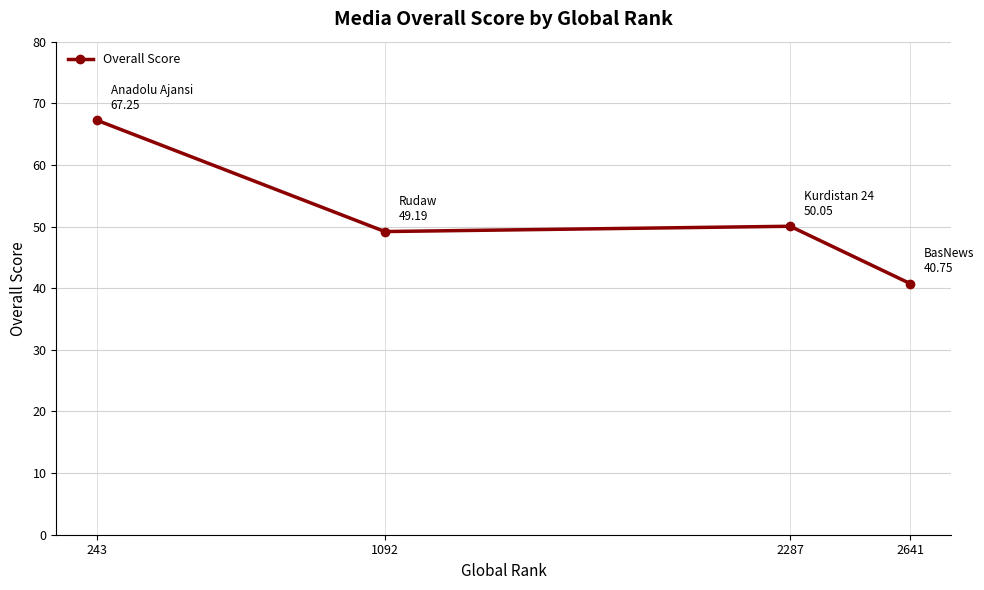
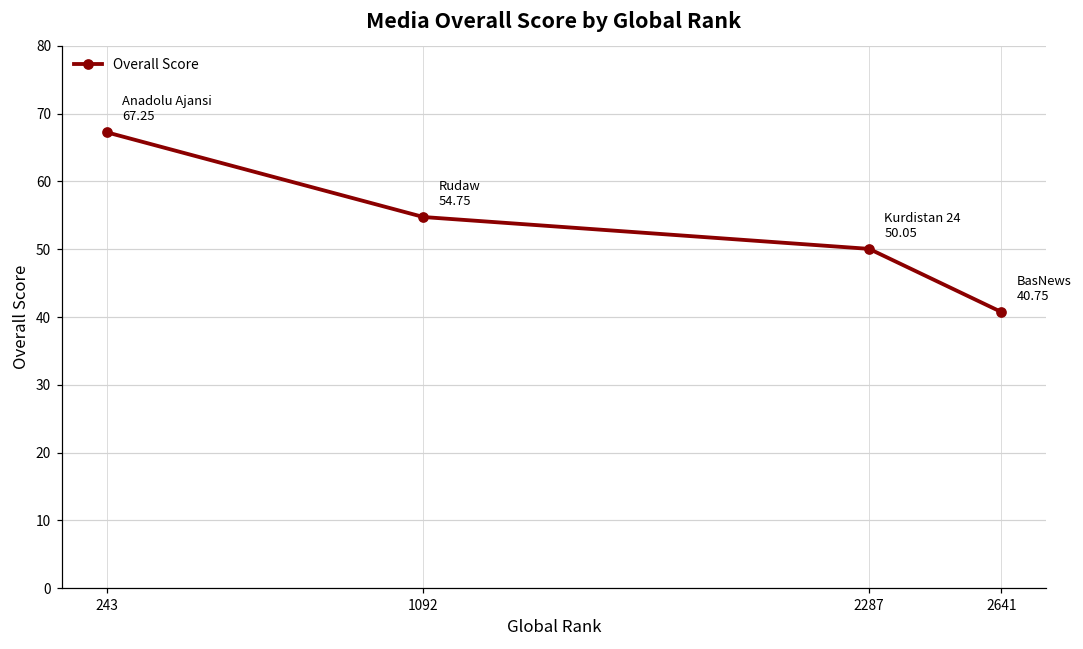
1092: 49.19 -> 54.75
